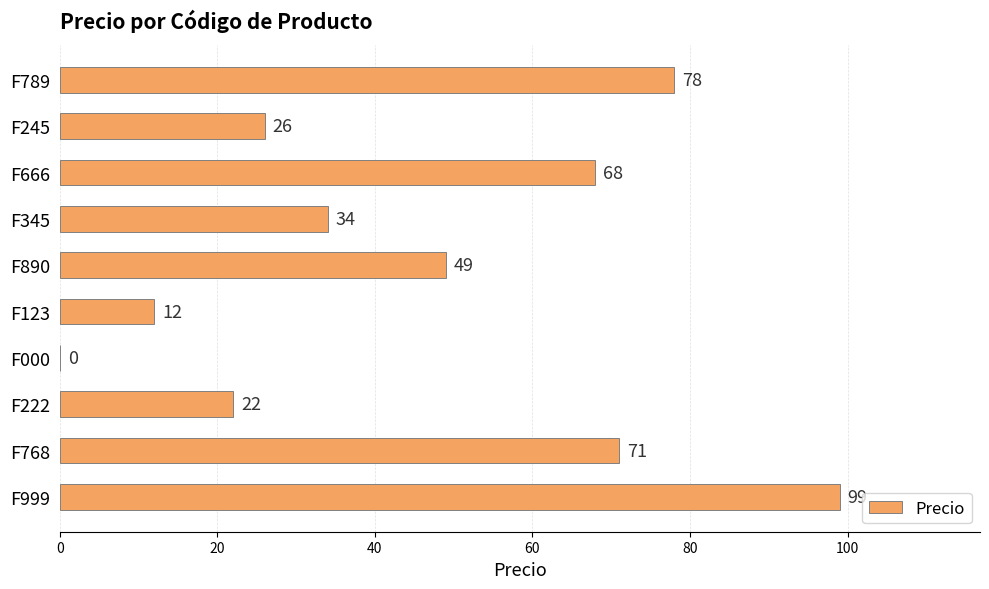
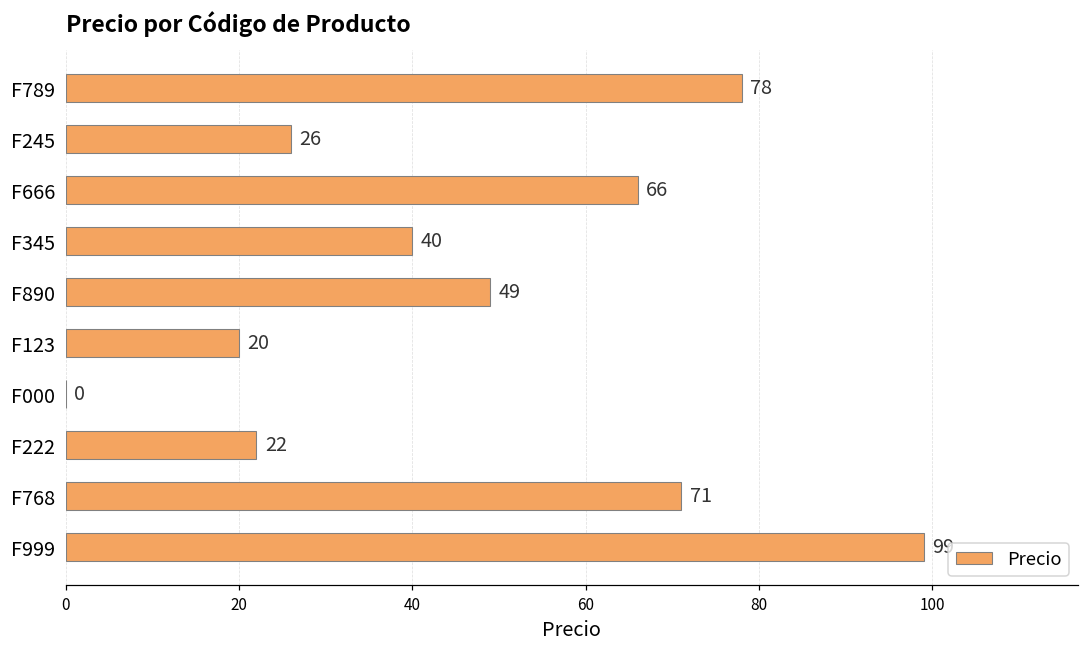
F666: 68 -> 66
F345: 34 -> 40
F123: 12 -> 20
